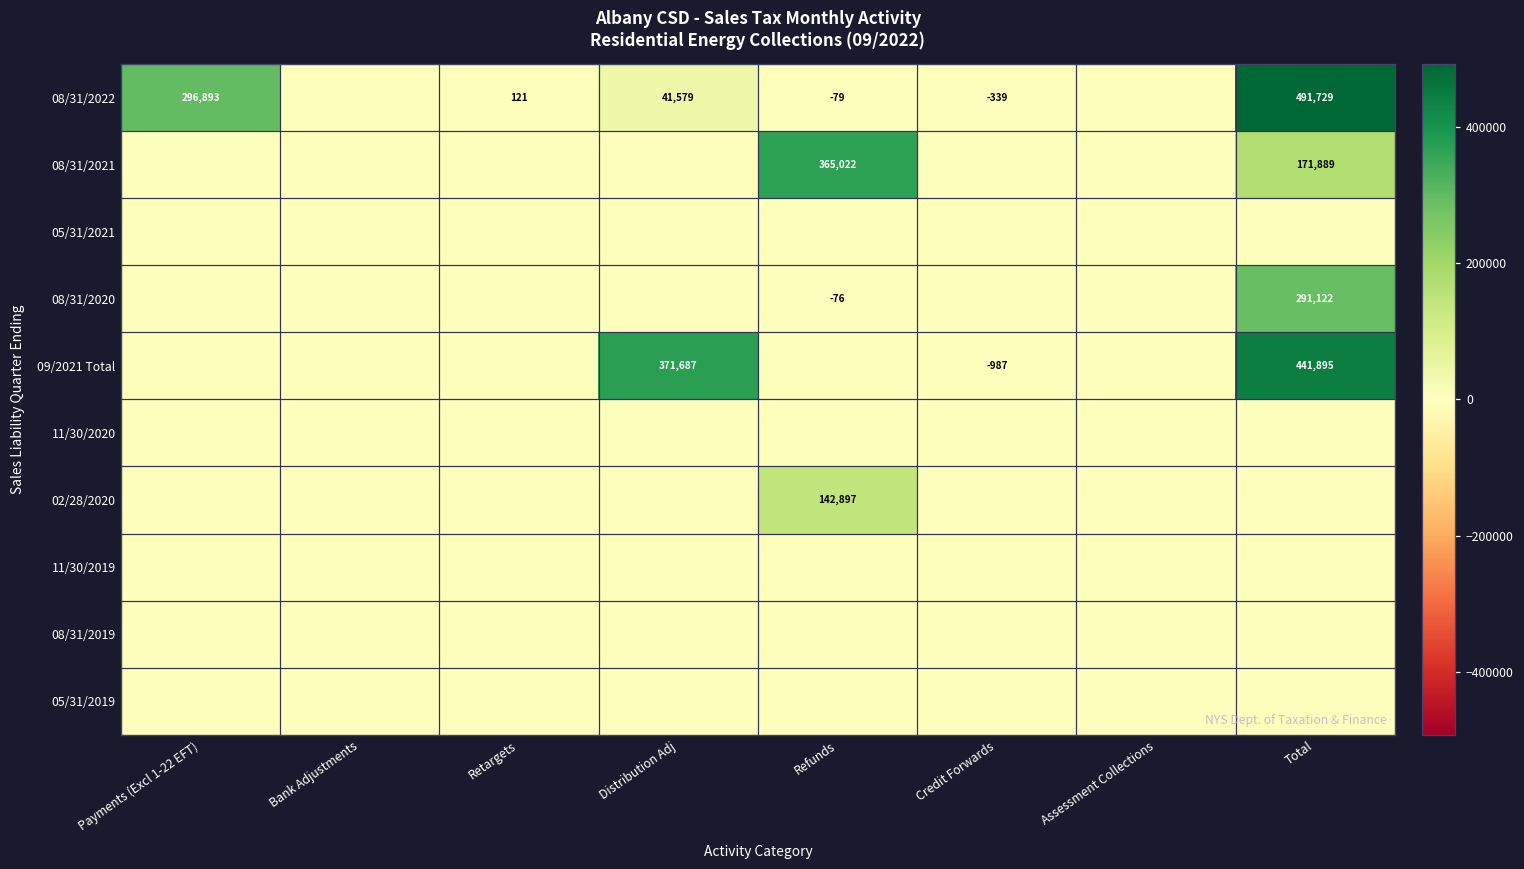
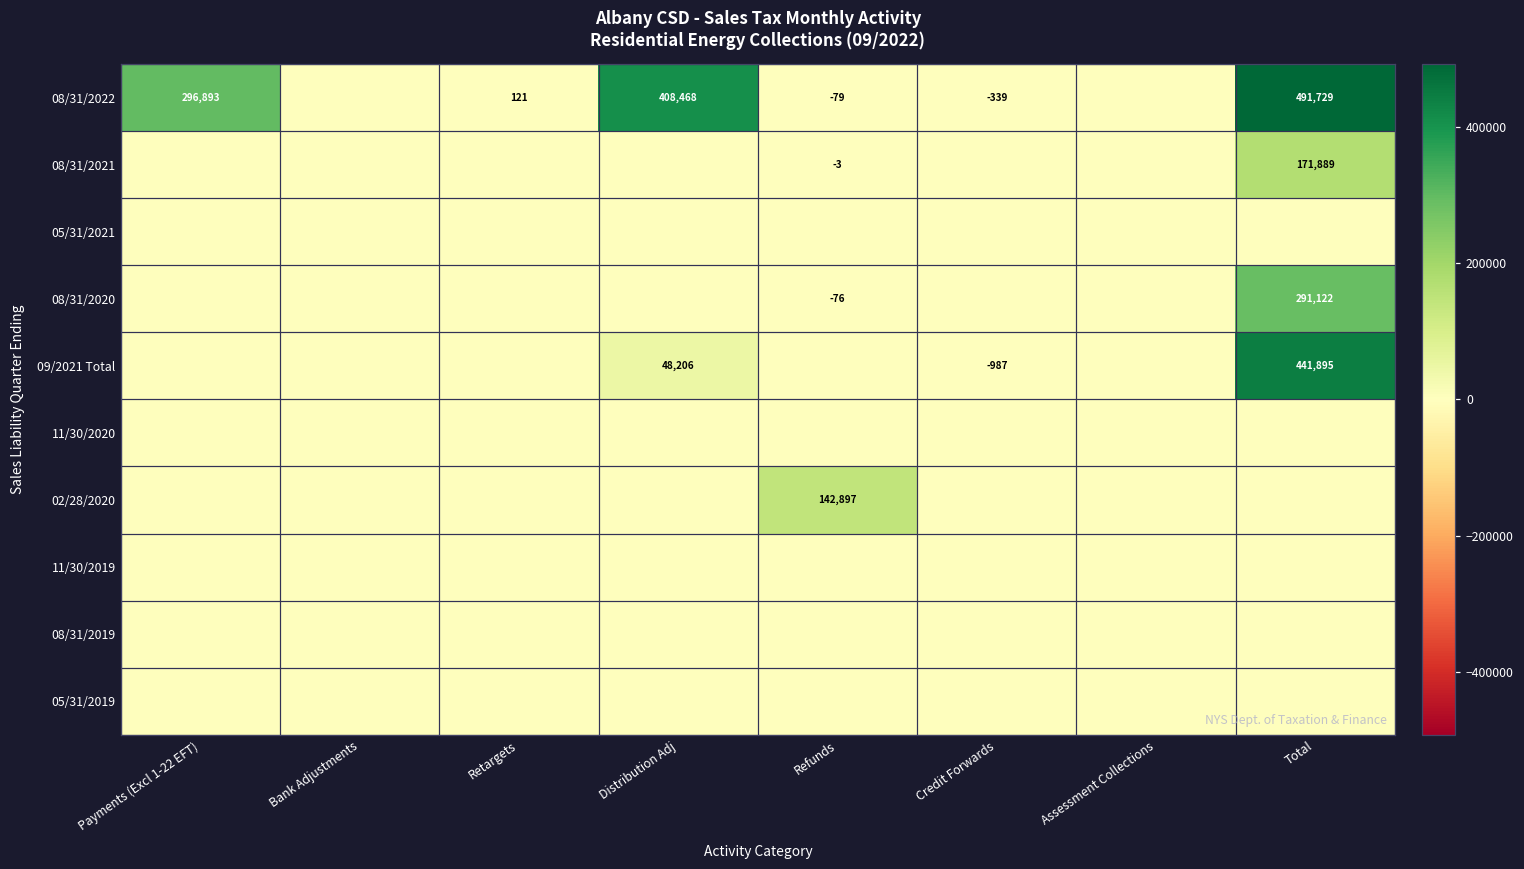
08/31/2022, Distribution Adj: 41,579 -> 408,468
08/31/2021, Refunds: 365,022 -> -3
09/2021 Total, Distribution Adj: 371,687 -> 48,206
